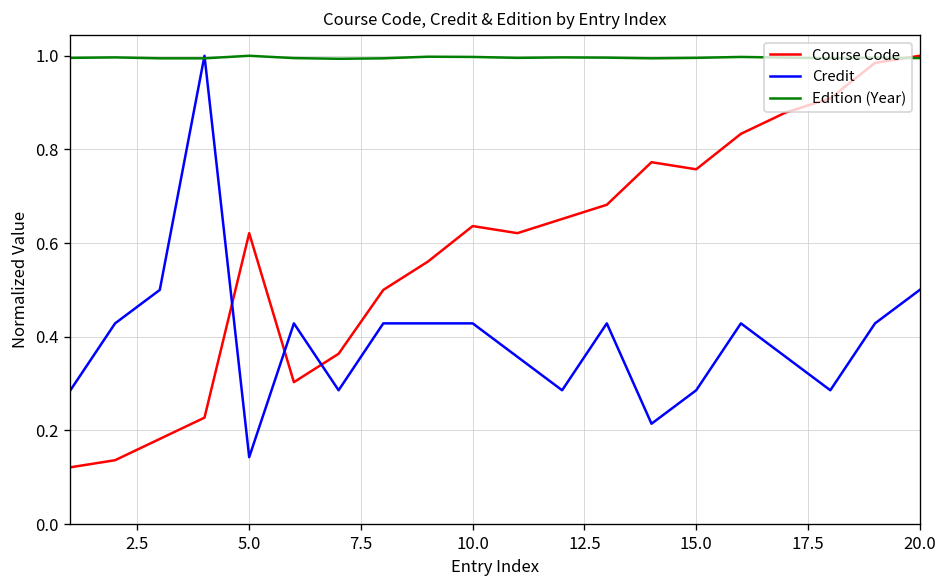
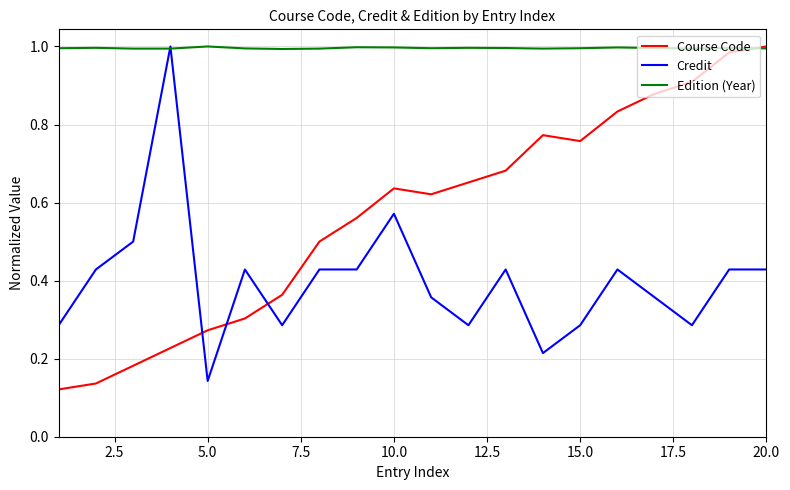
Course Code, 5.0: 0.62 -> 0.27
Credit, 10.0: 0.43 -> 0.57
Credit, 20.0: 0.50 -> 0.43
